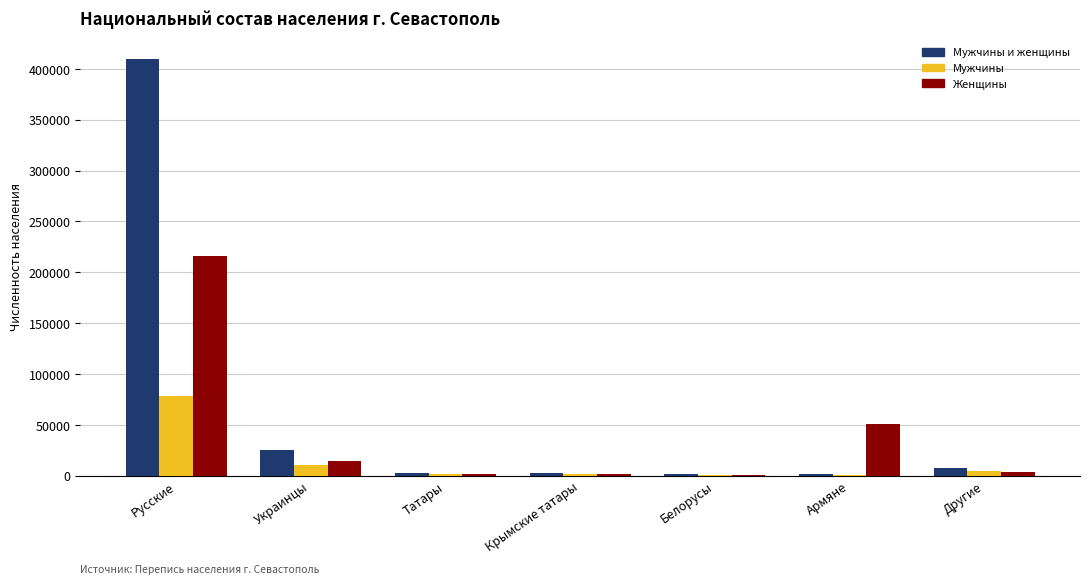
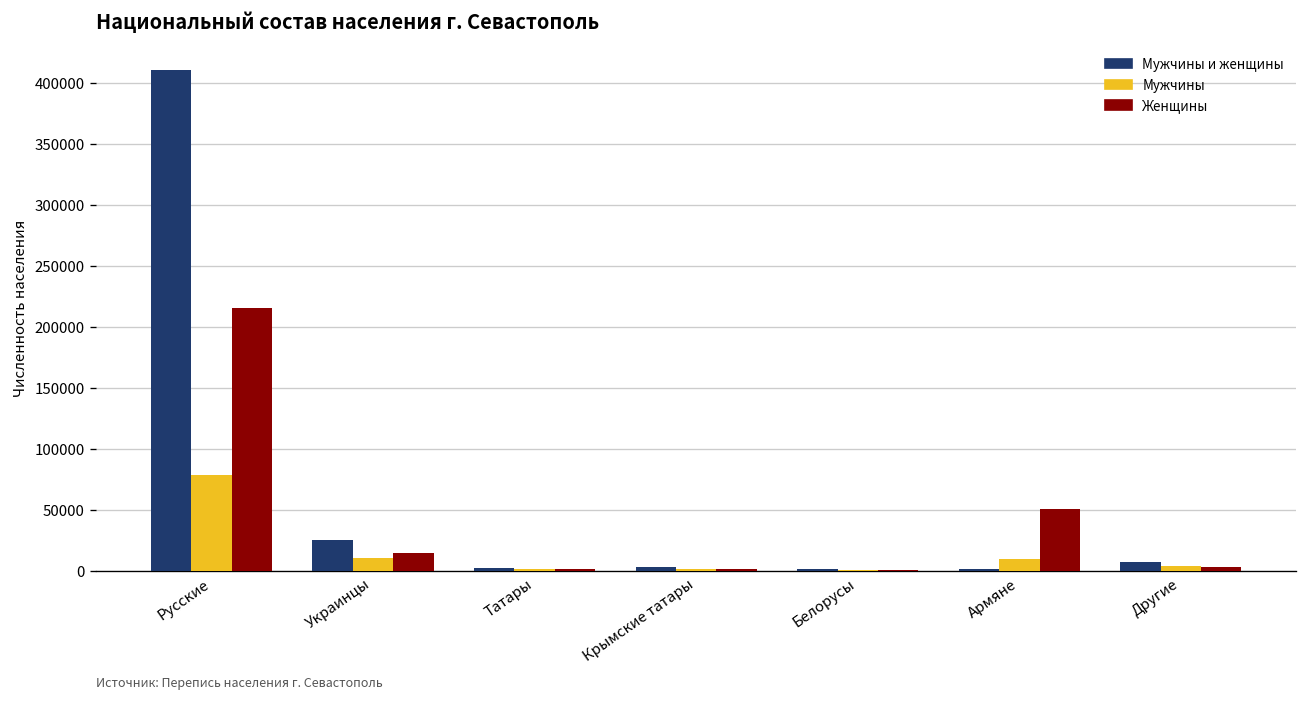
Мужчины, Армяне: 1000 -> 10000
